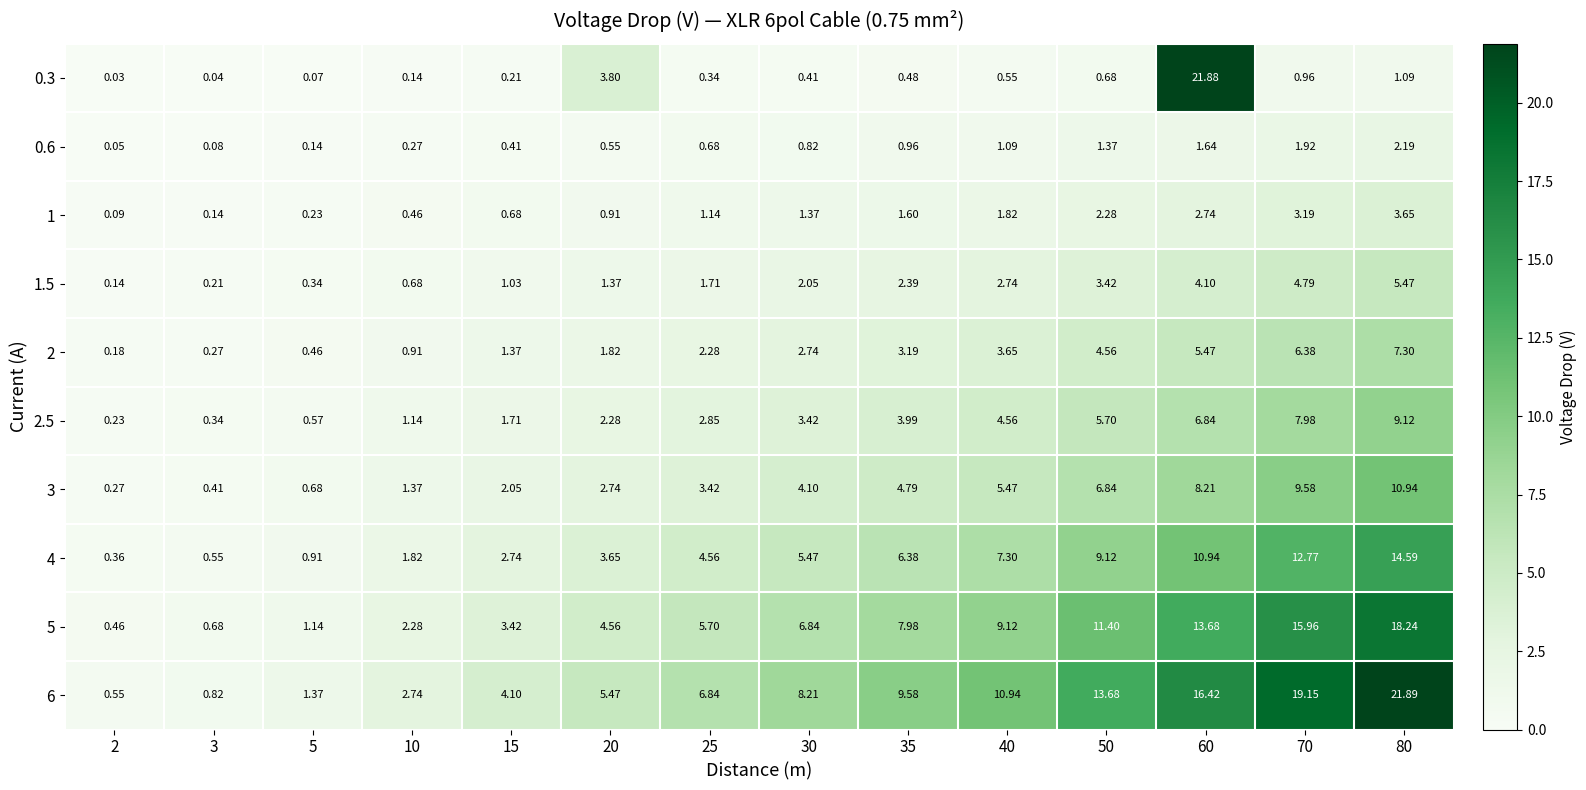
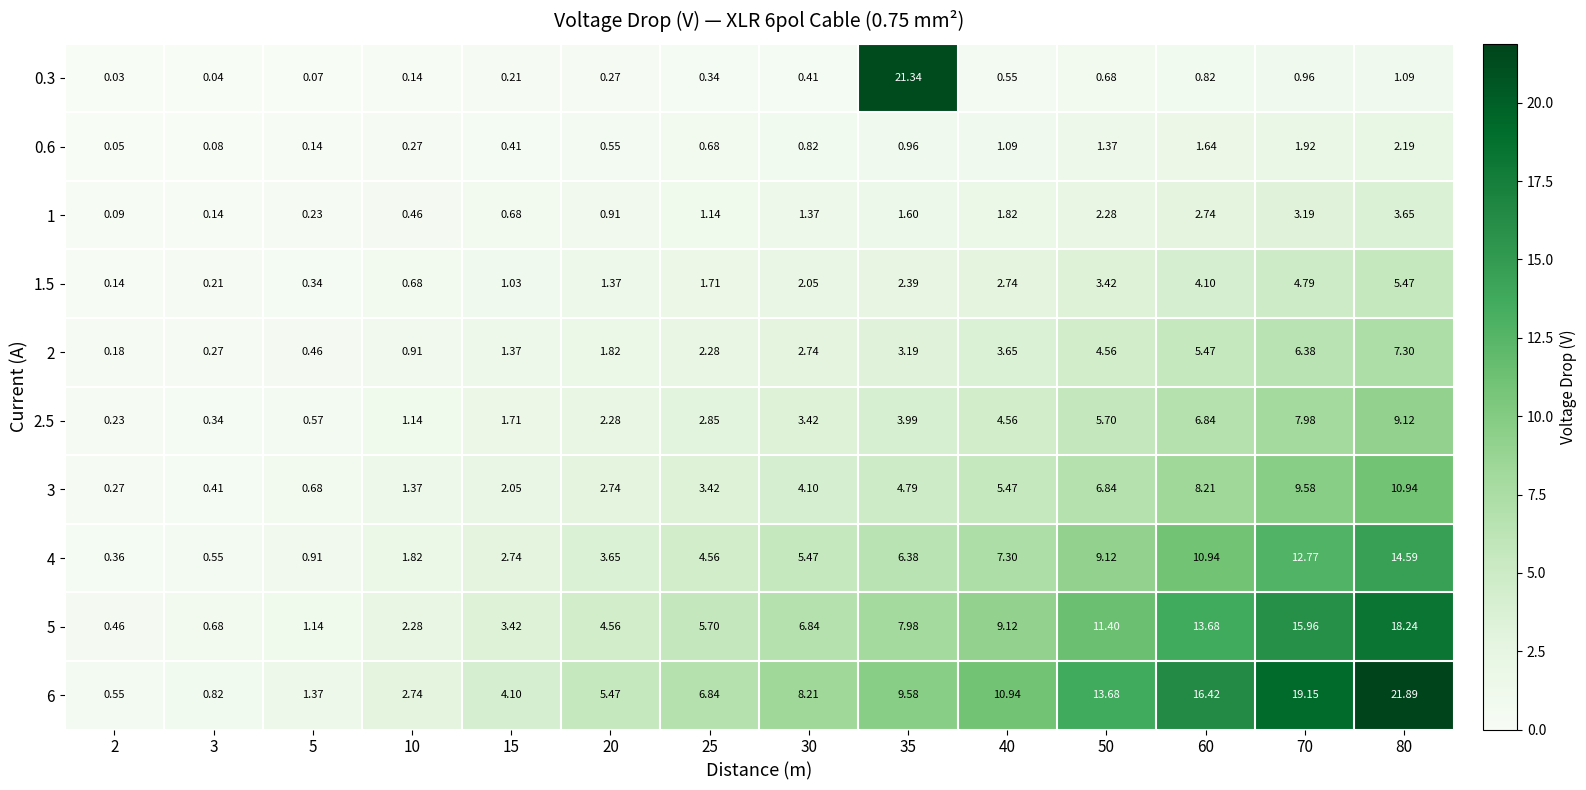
0.3, 20: 3.80 -> 0.27
0.3, 35: 0.48 -> 21.34
0.3, 60: 21.88 -> 0.82
